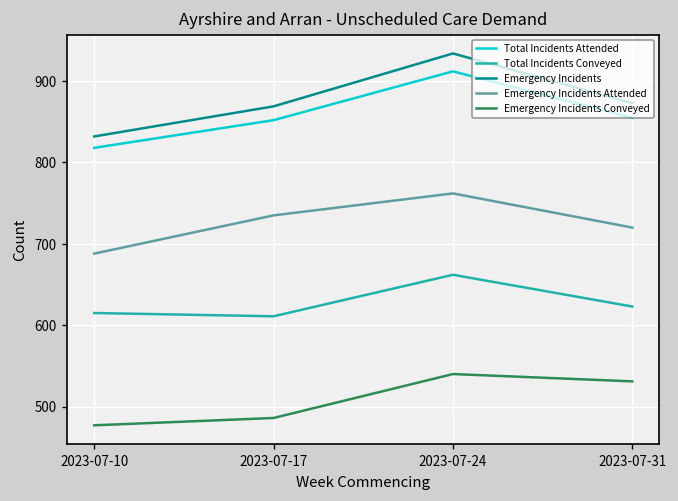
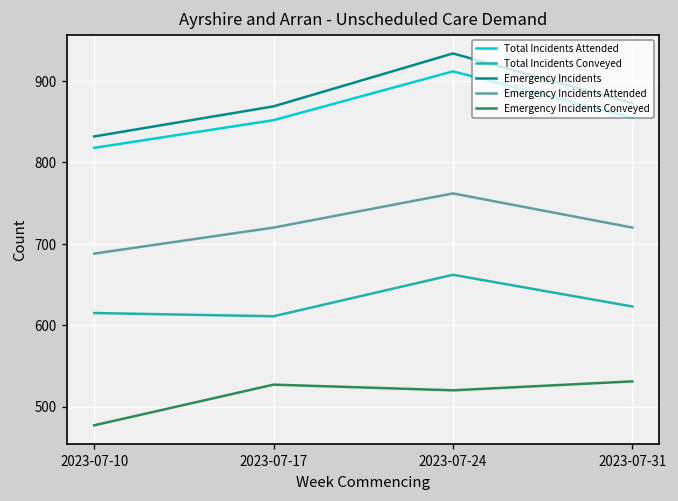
Emergency Incidents Attended, 2023-07-17: 740 -> 720
Emergency Incidents Conveyed, 2023-07-17: 490 -> 530
Emergency Incidents Conveyed, 2023-07-24: 540 -> 520
